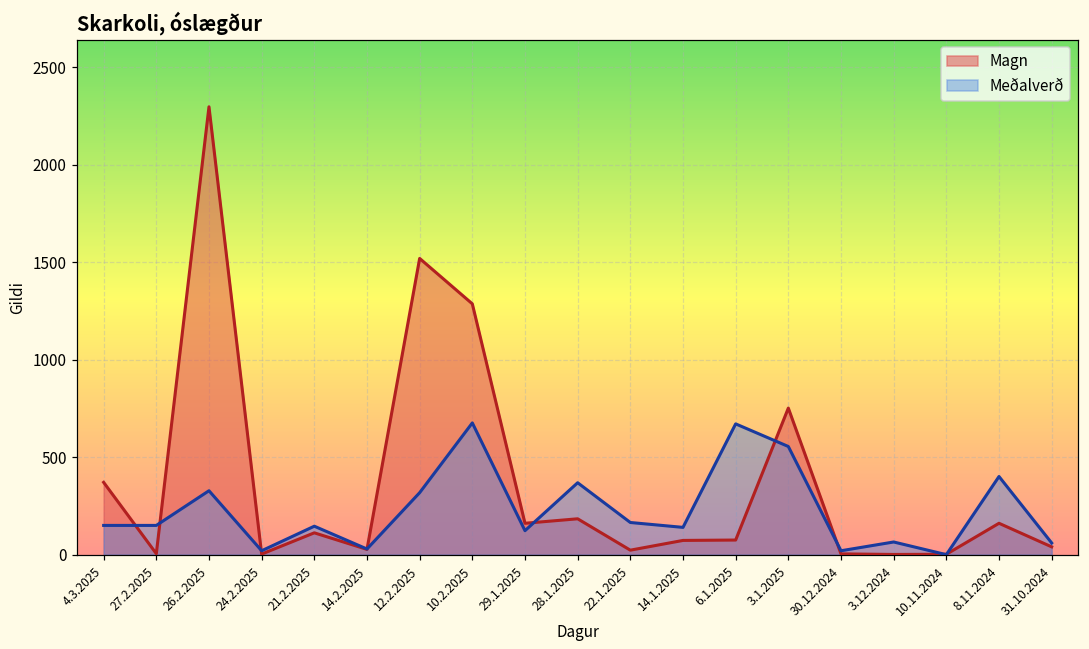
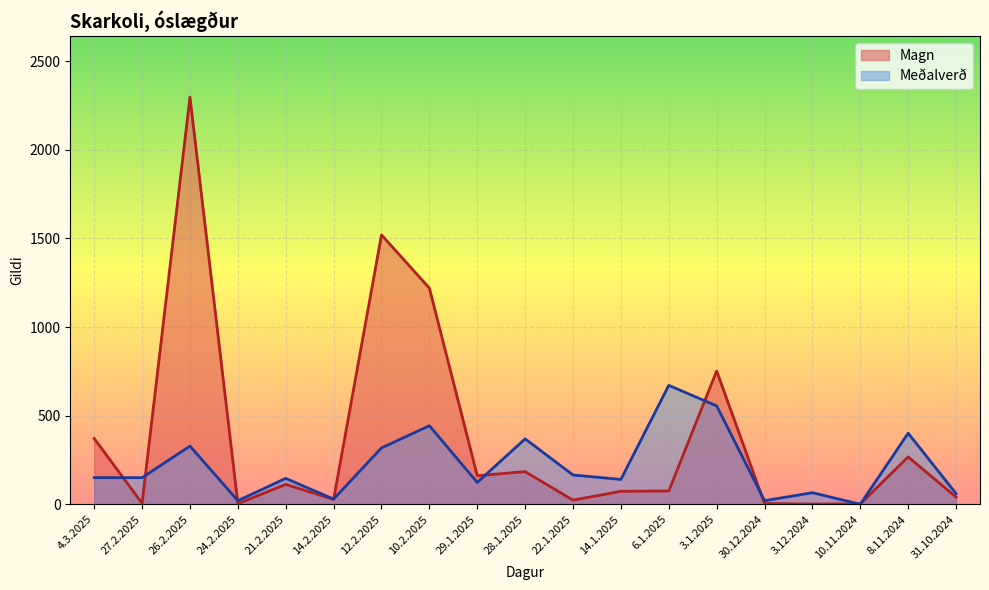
Magn, 10.2.2025: 1290 -> 1220
Meðalverð, 10.2.2025: 680 -> 440
Magn, 8.11.2024: 160 -> 270
